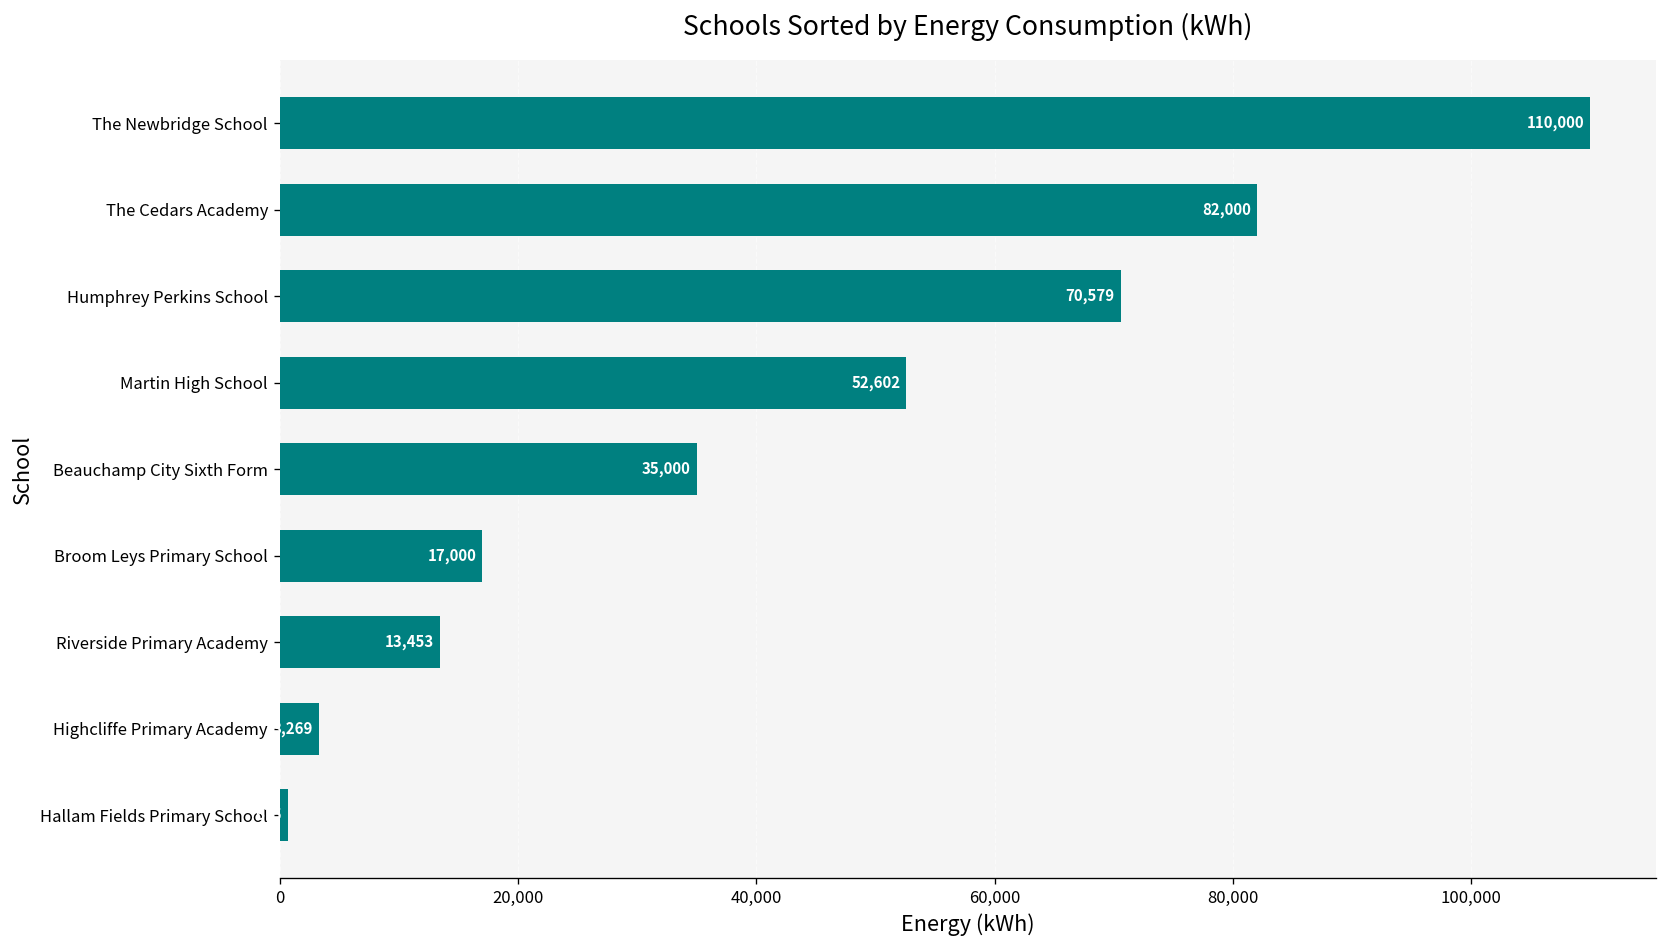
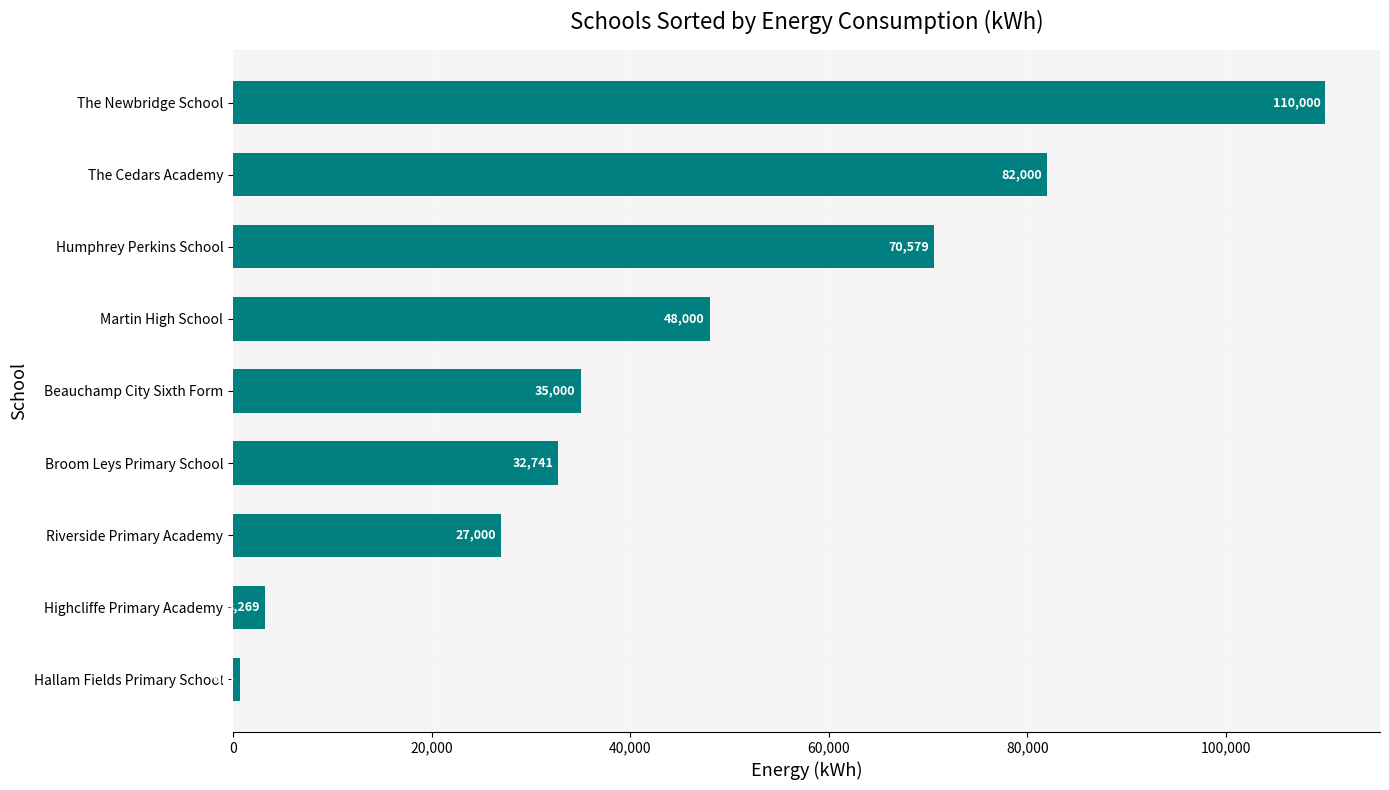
Martin High School: 52,602 -> 48,000
Broom Leys Primary School: 17,000 -> 32,741
Riverside Primary Academy: 13,453 -> 27,000
